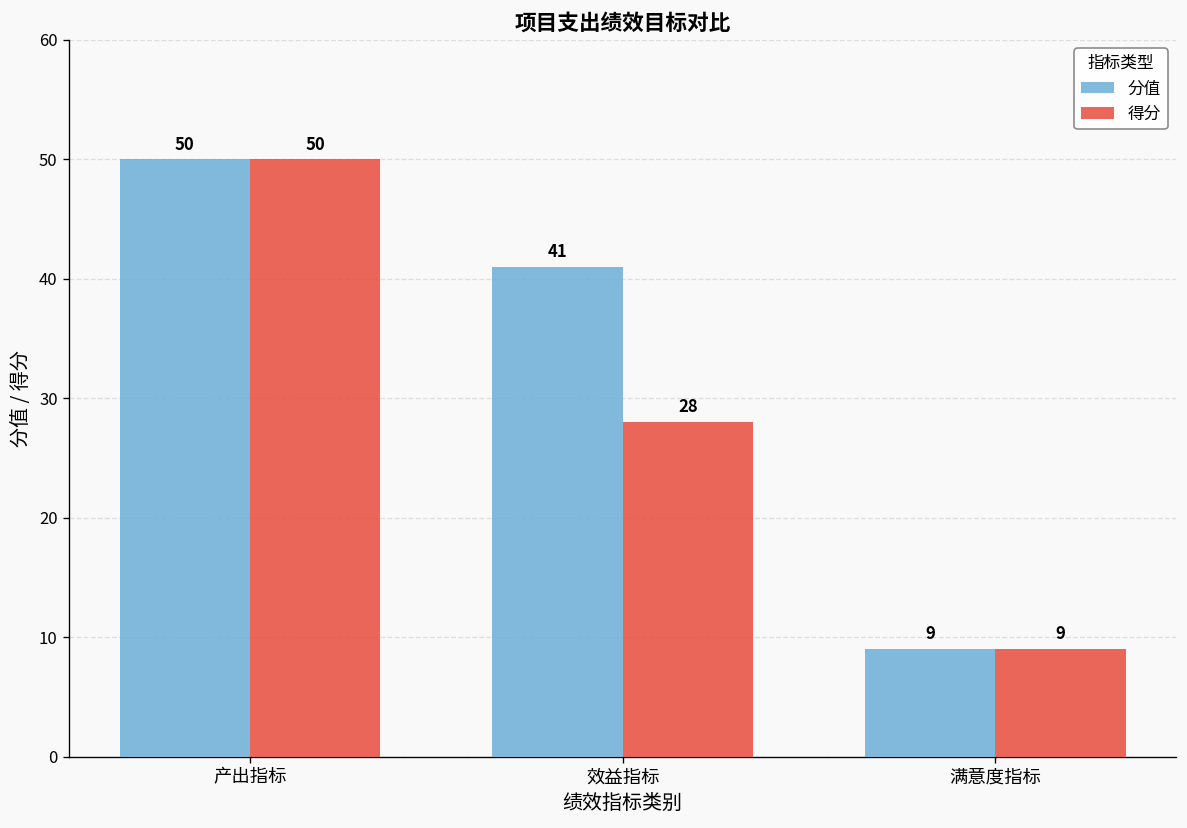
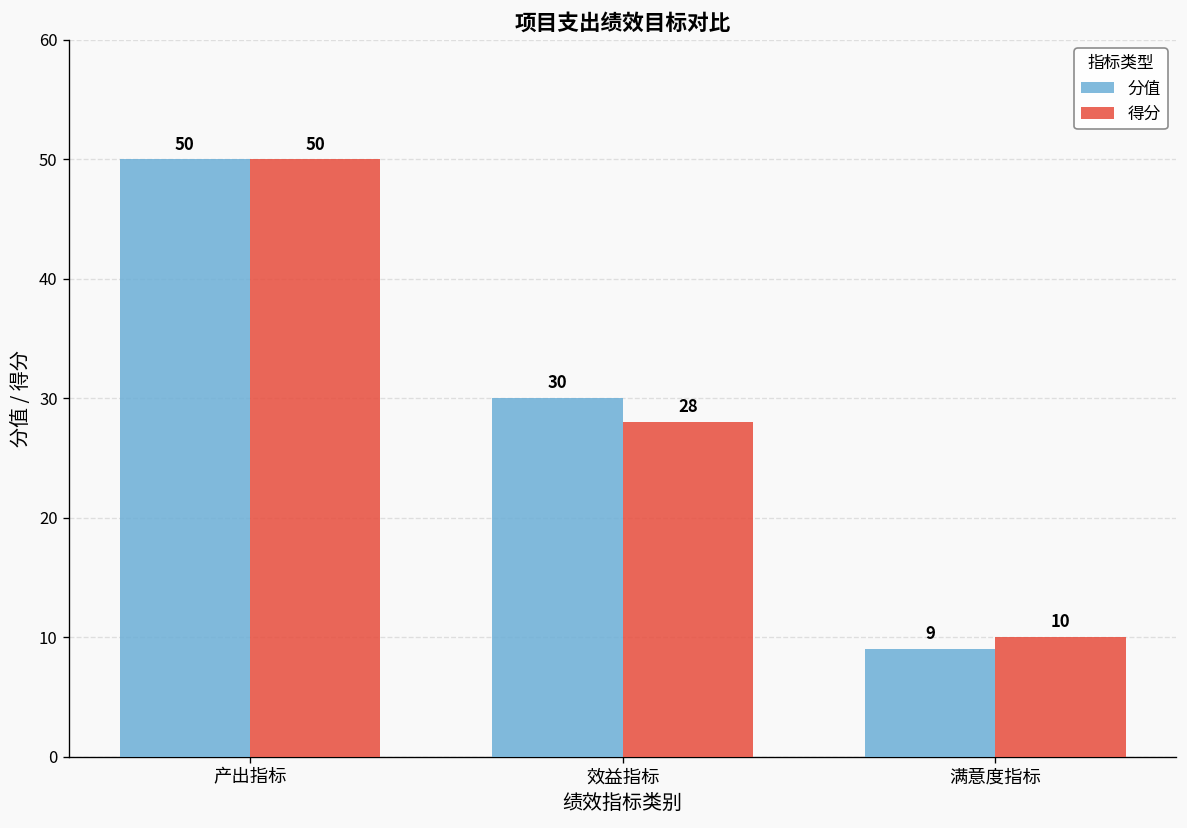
分值, 效益指标: 41 -> 30
得分, 满意度指标: 9 -> 10
